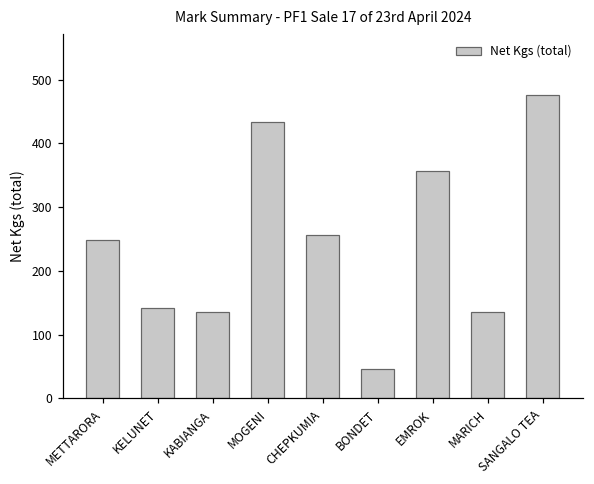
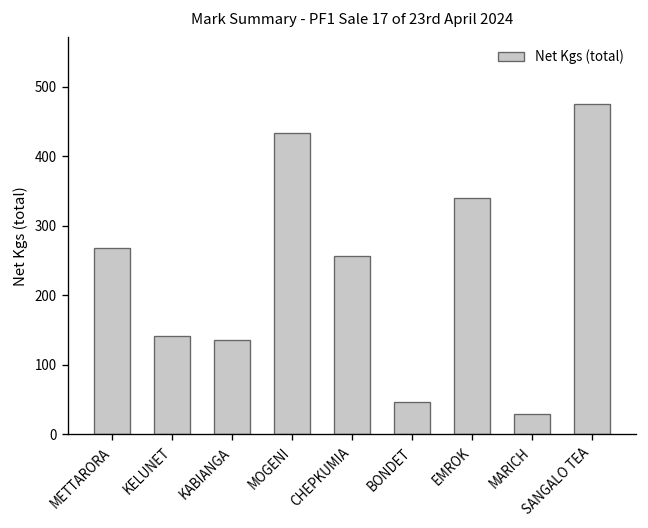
METTARORA: 250 -> 270
EMROK: 360 -> 340
MARICH: 140 -> 30
